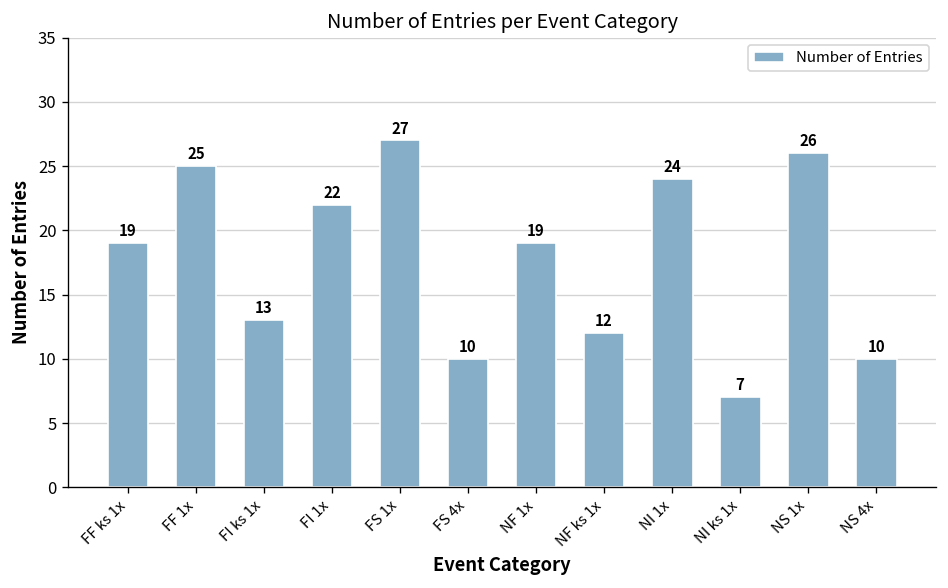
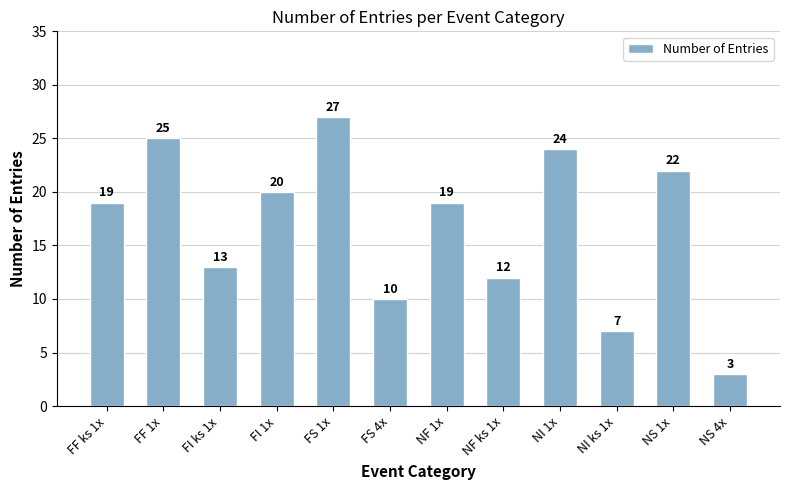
FI 1x: 22 -> 20
NS 1x: 26 -> 22
NS 4x: 10 -> 3
